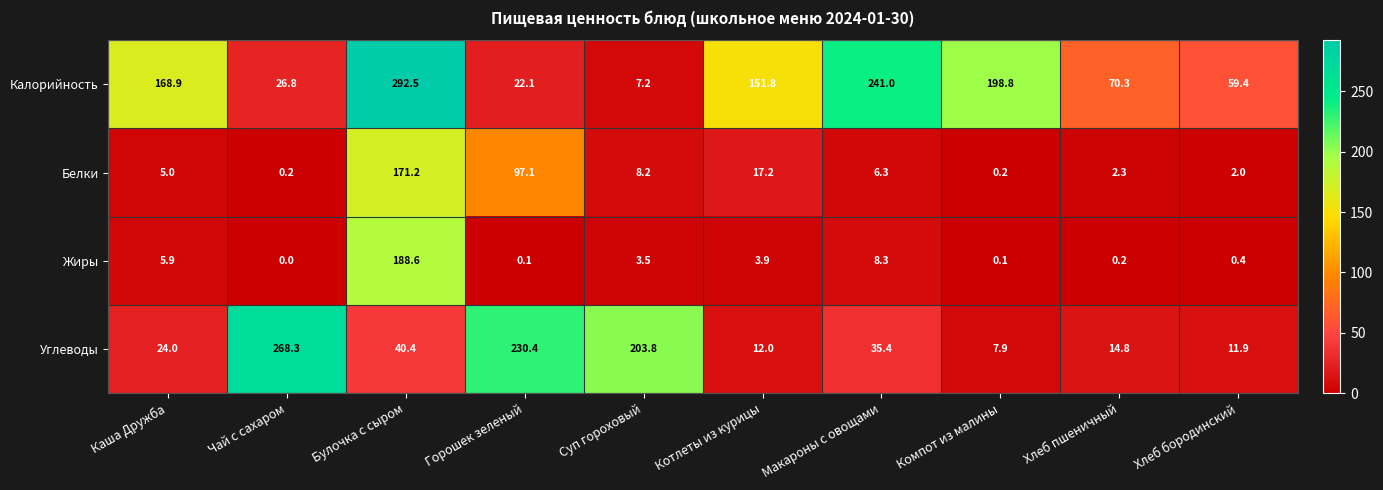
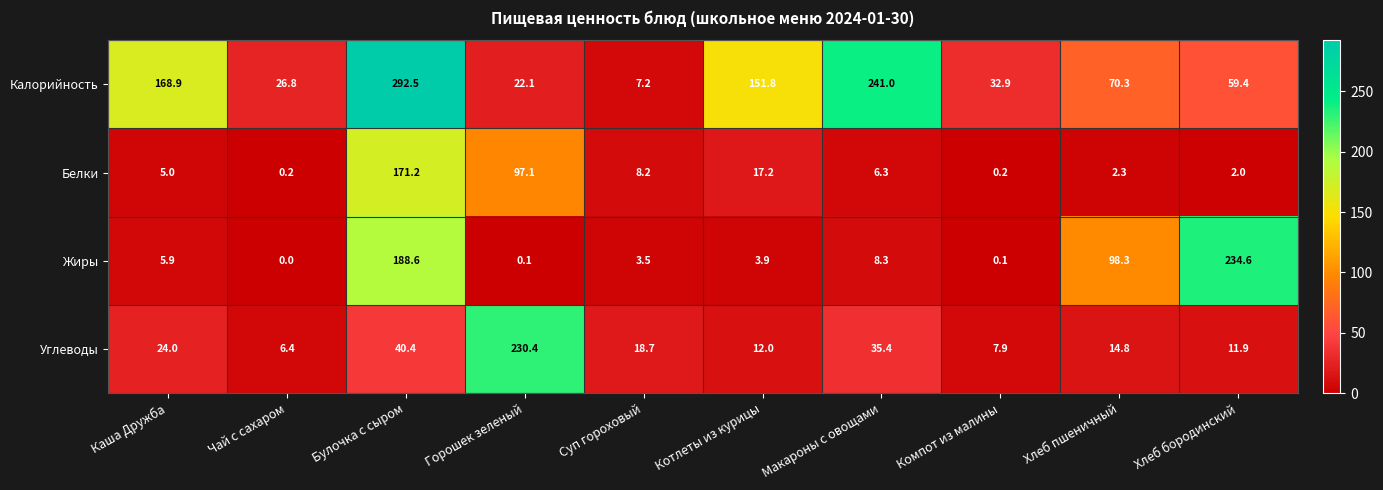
Калорийность, Компот из малины: 198.8 -> 32.9
Жиры, Хлеб пшеничный: 0.2 -> 98.3
Жиры, Хлеб бородинский: 0.4 -> 234.6
Углеводы, Чай с сахаром: 268.3 -> 6.4
Углеводы, Суп гороховый: 203.8 -> 18.7
